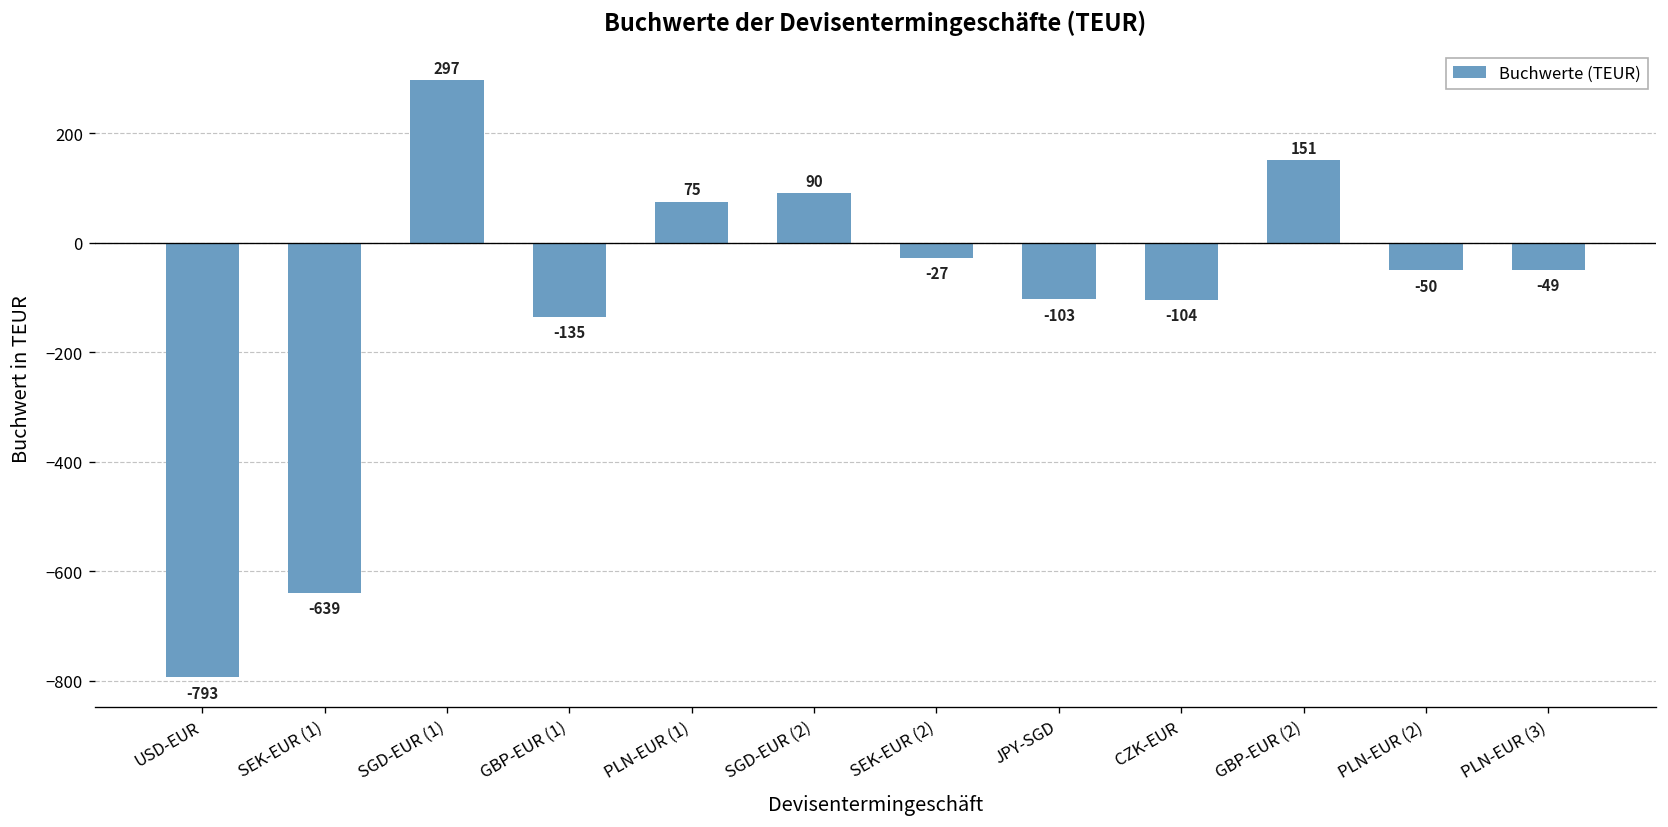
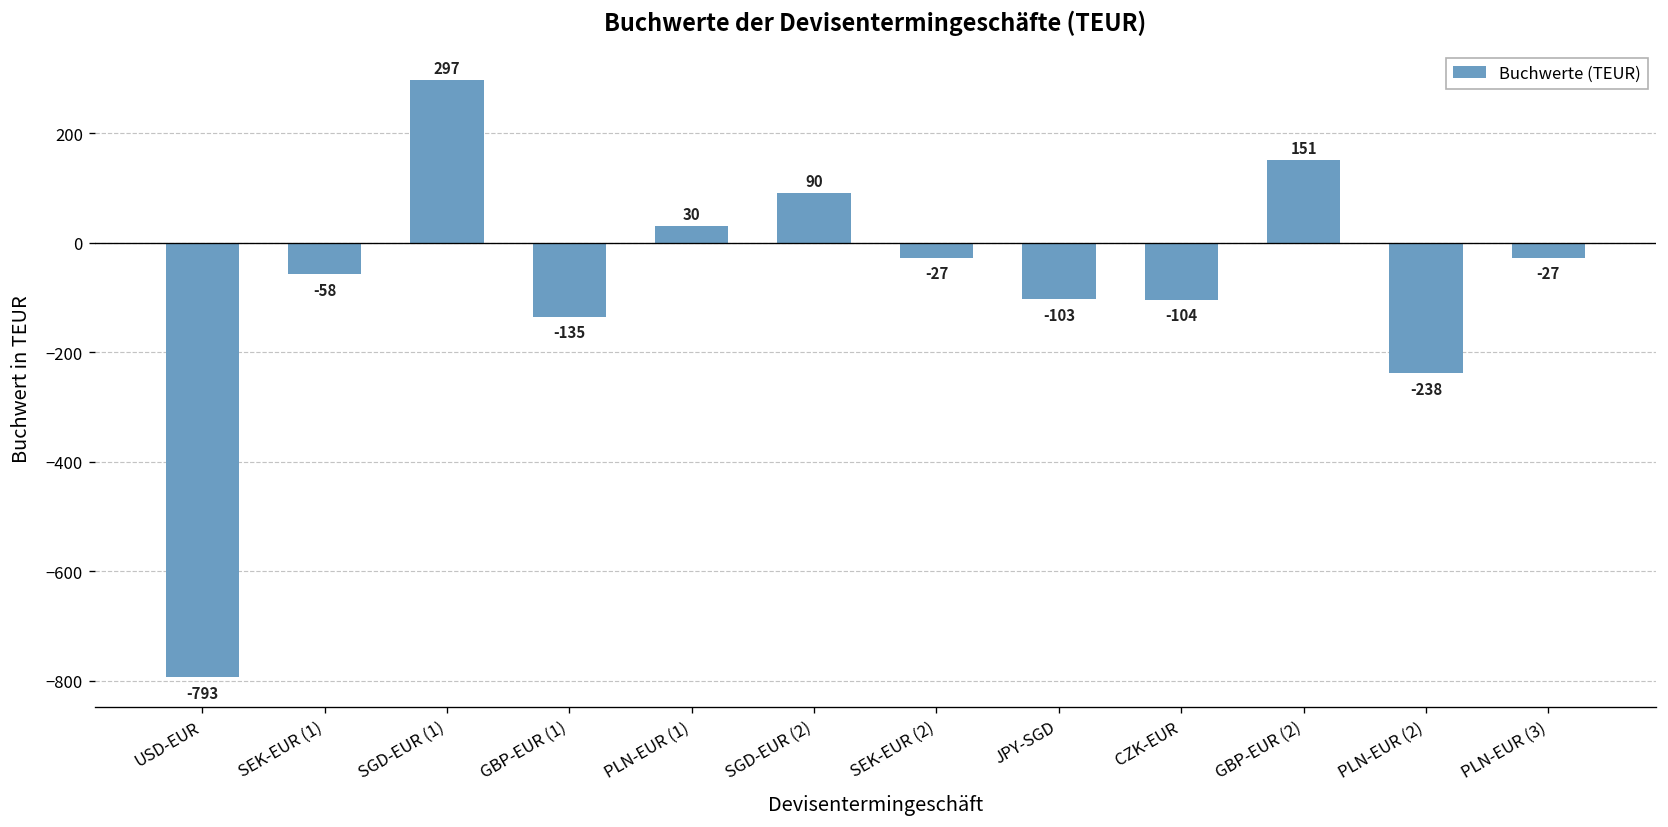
SEK-EUR (1): -639 -> -58
PLN-EUR (1): 75 -> 30
PLN-EUR (2): -50 -> -238
PLN-EUR (3): -49 -> -27
